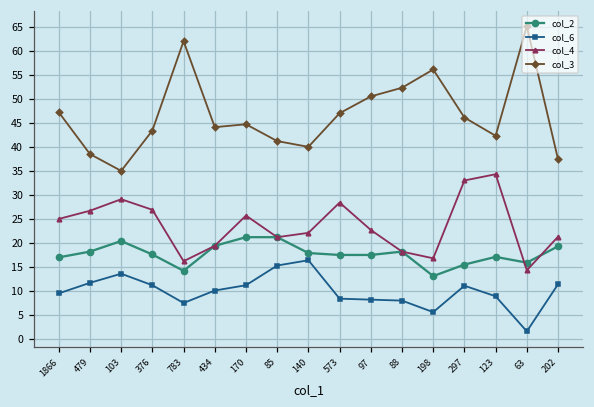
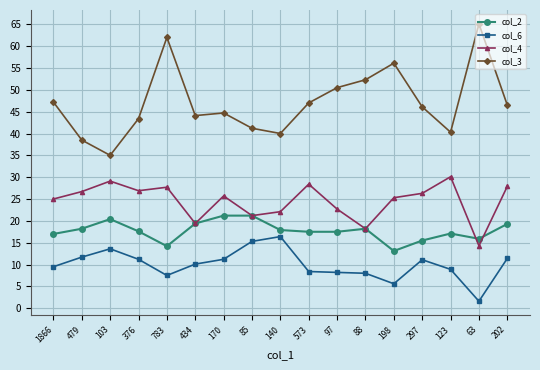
col_4, 783: 16 -> 28
col_4, 198: 17 -> 25
col_4, 297: 33 -> 26
col_4, 123: 34 -> 30
col_3, 123: 42 -> 40
col_4, 202: 21 -> 28
col_3, 202: 37 -> 47
